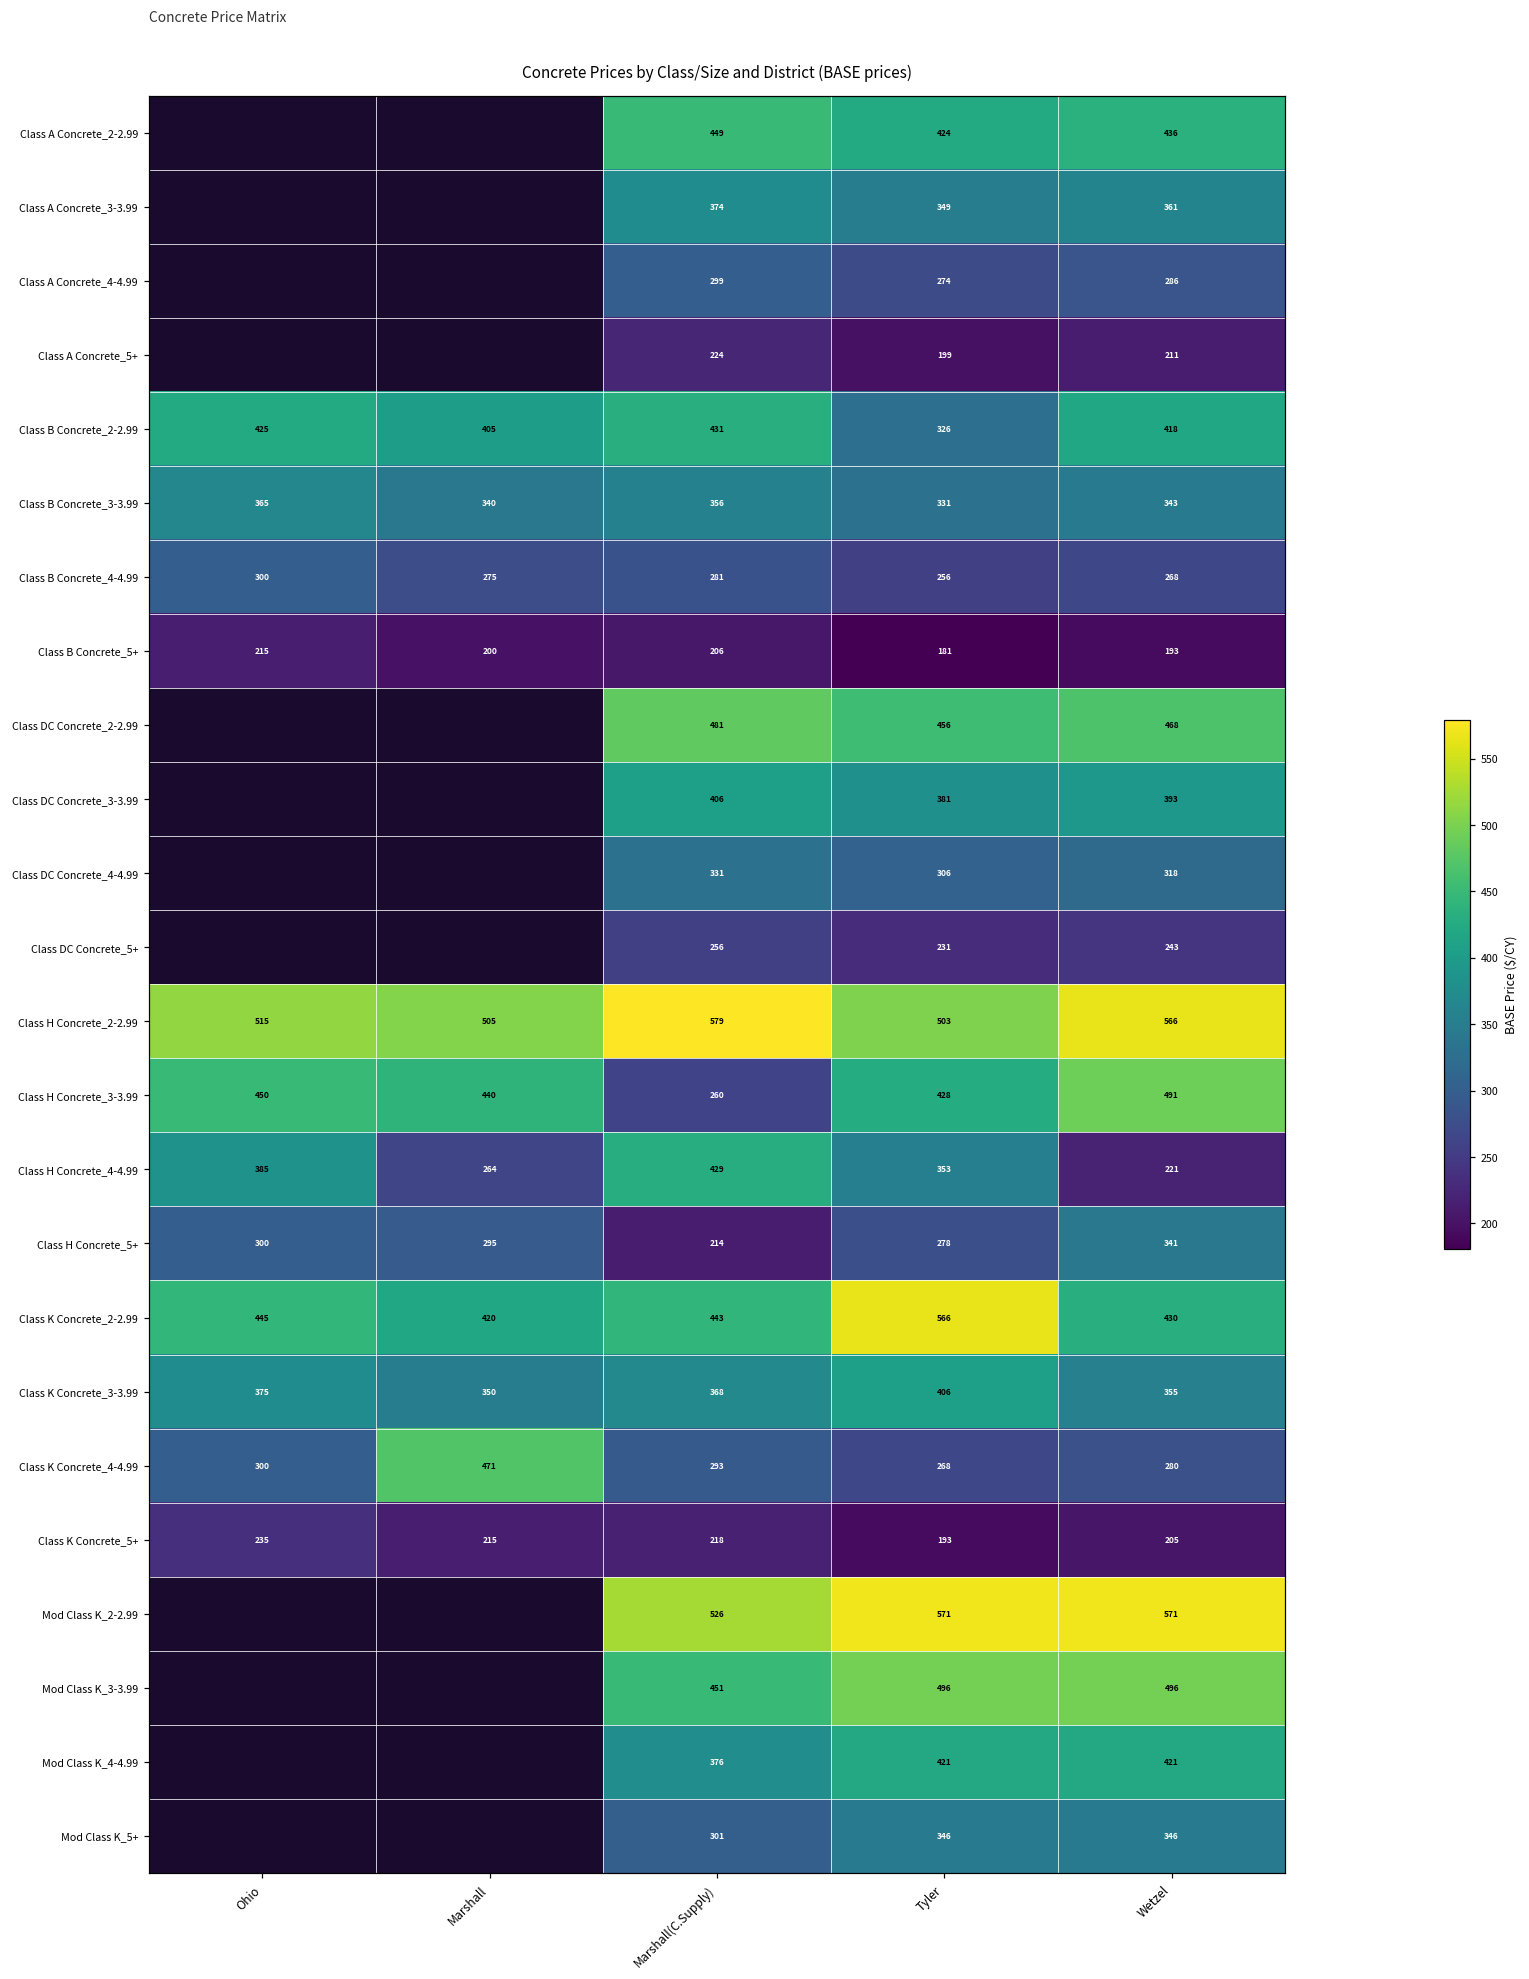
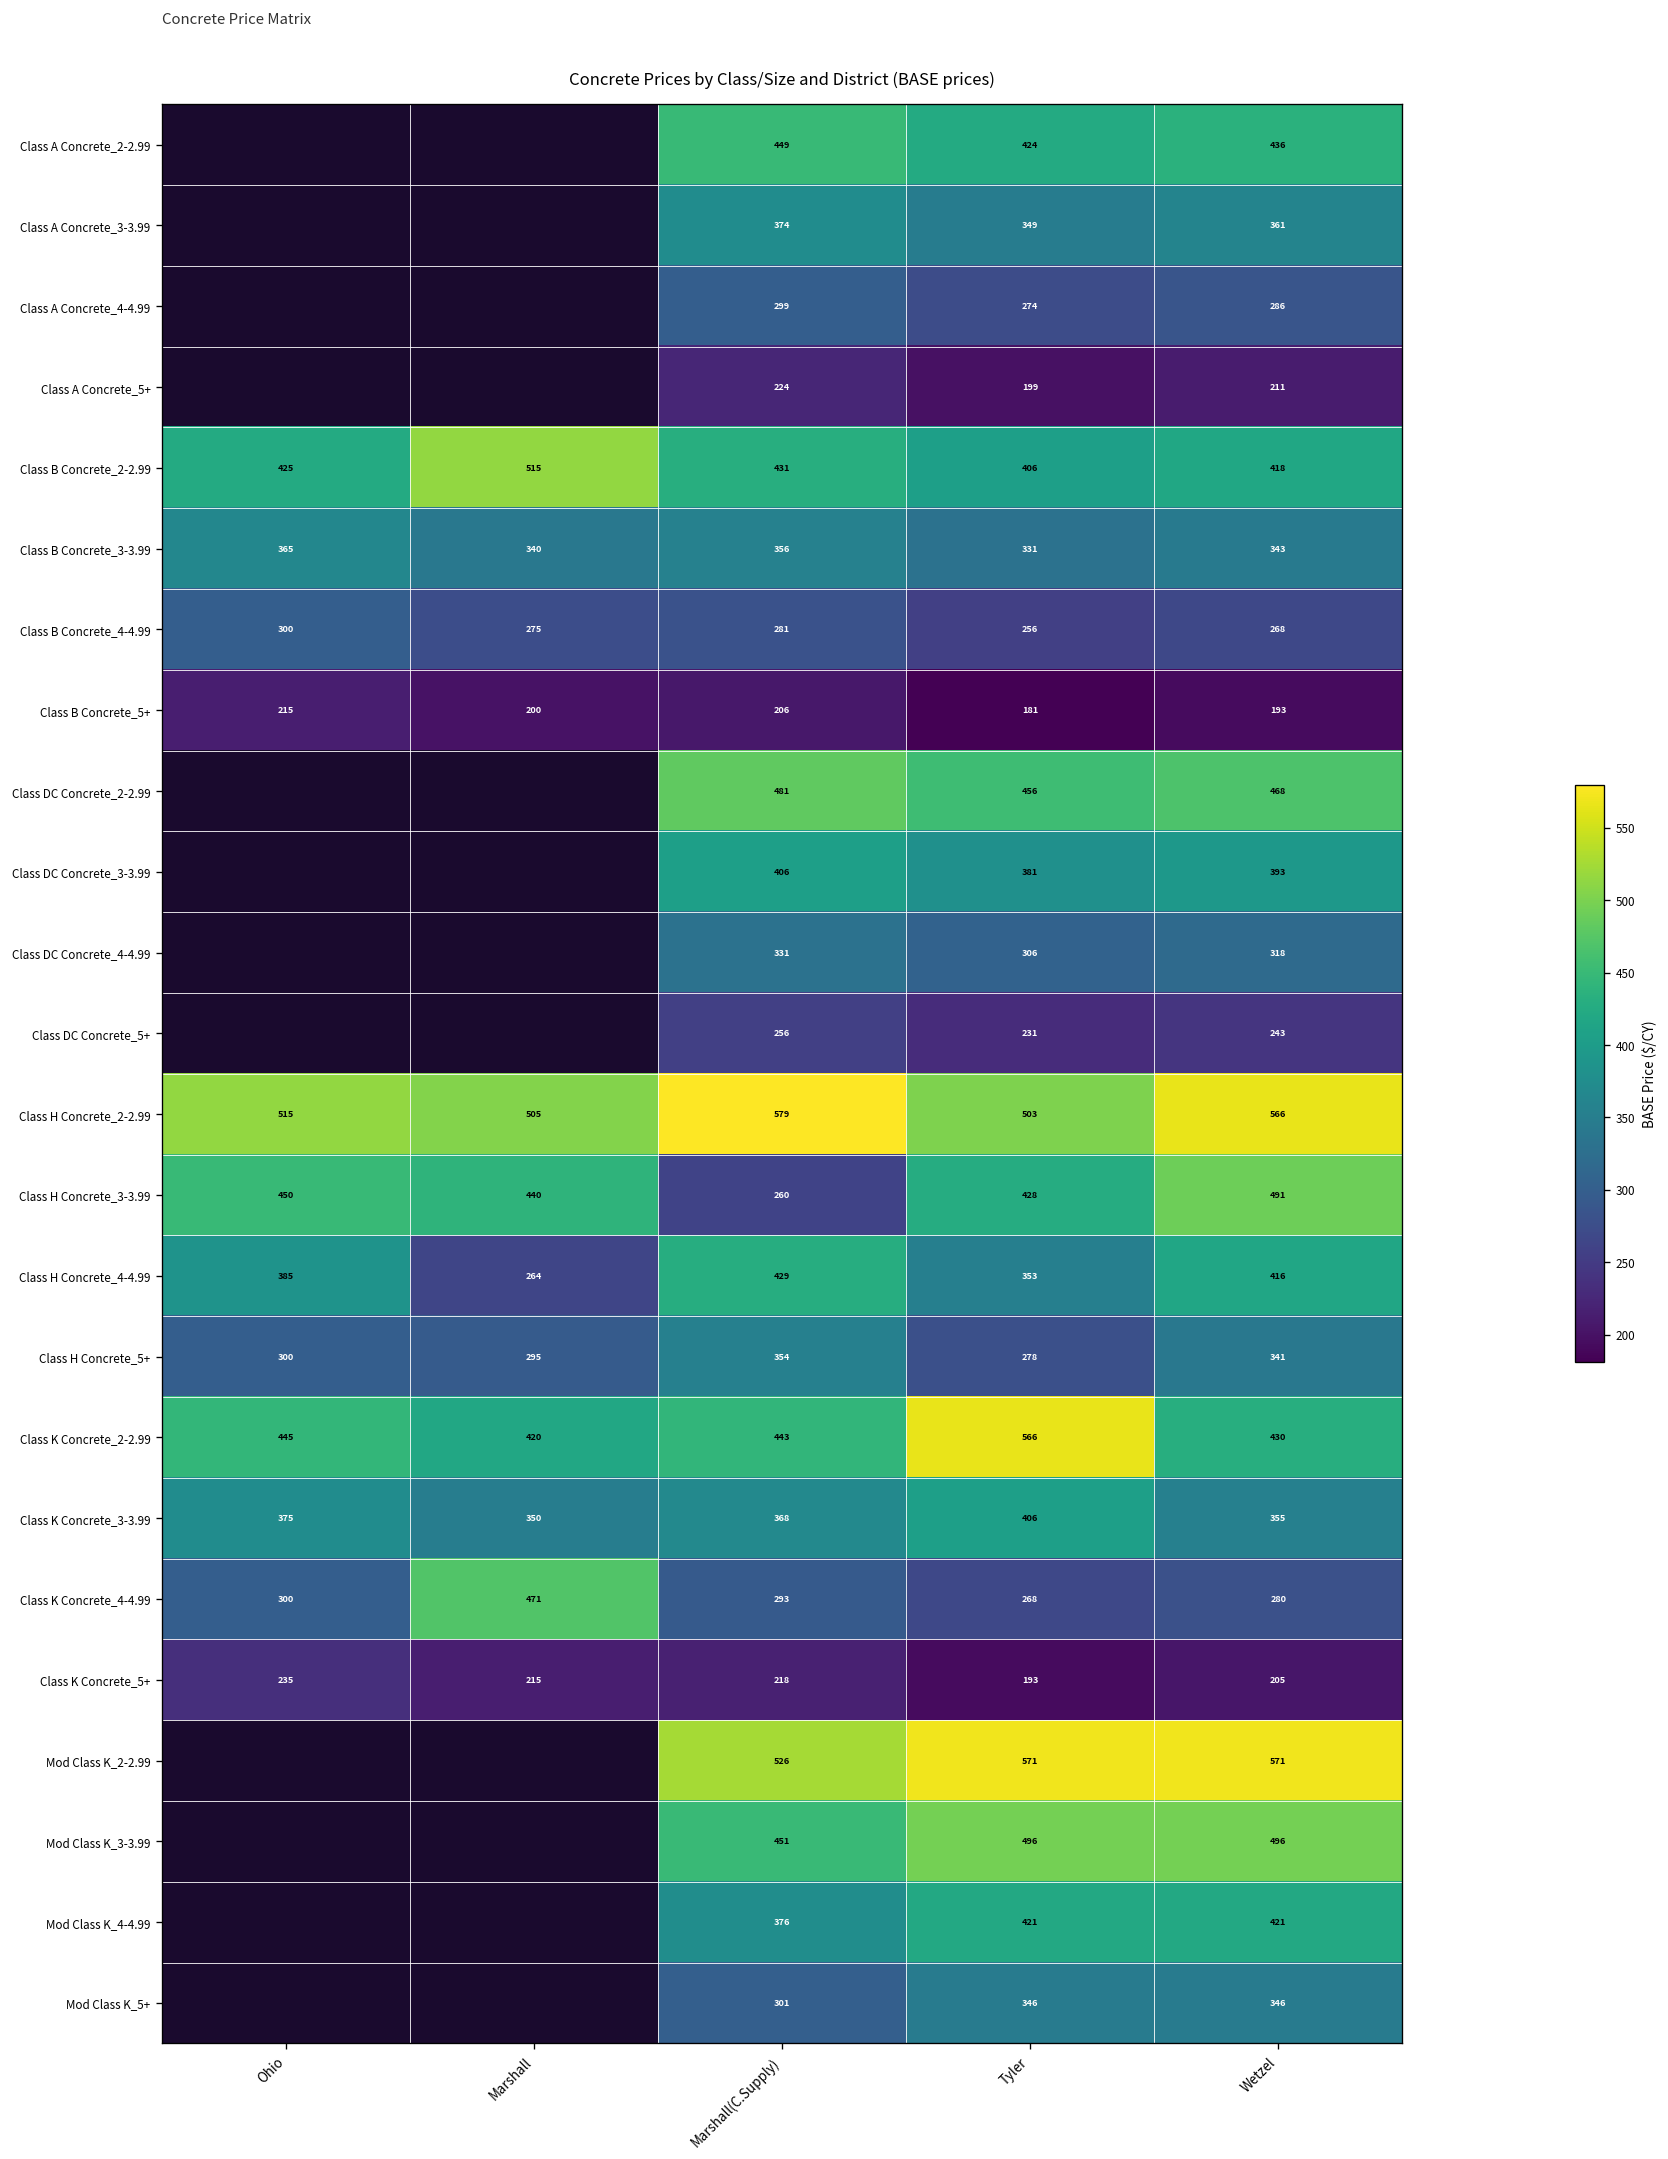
Class B Concrete_2-2.99, Marshall: 405 -> 515
Class B Concrete_2-2.99, Tyler: 326 -> 406
Class H Concrete_4-4.99, Wetzel: 221 -> 416
Class H Concrete_5+, Marshall(C.Supply): 214 -> 354
